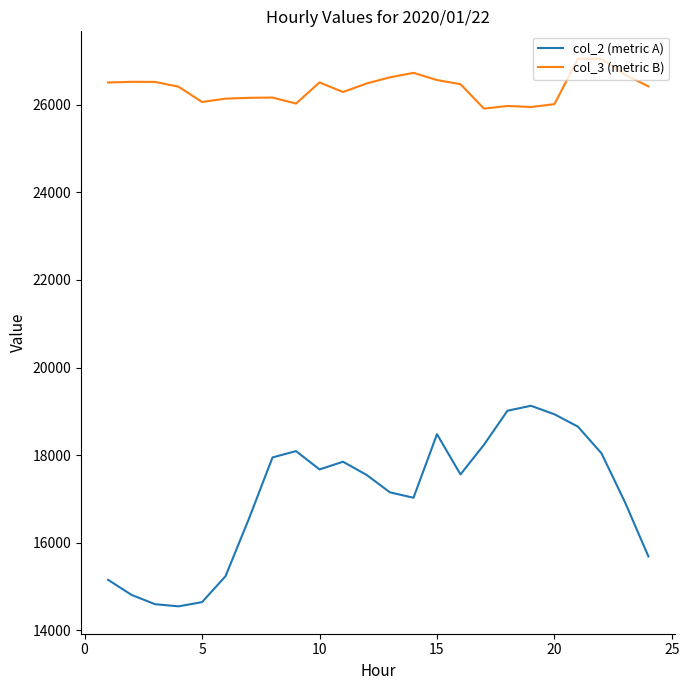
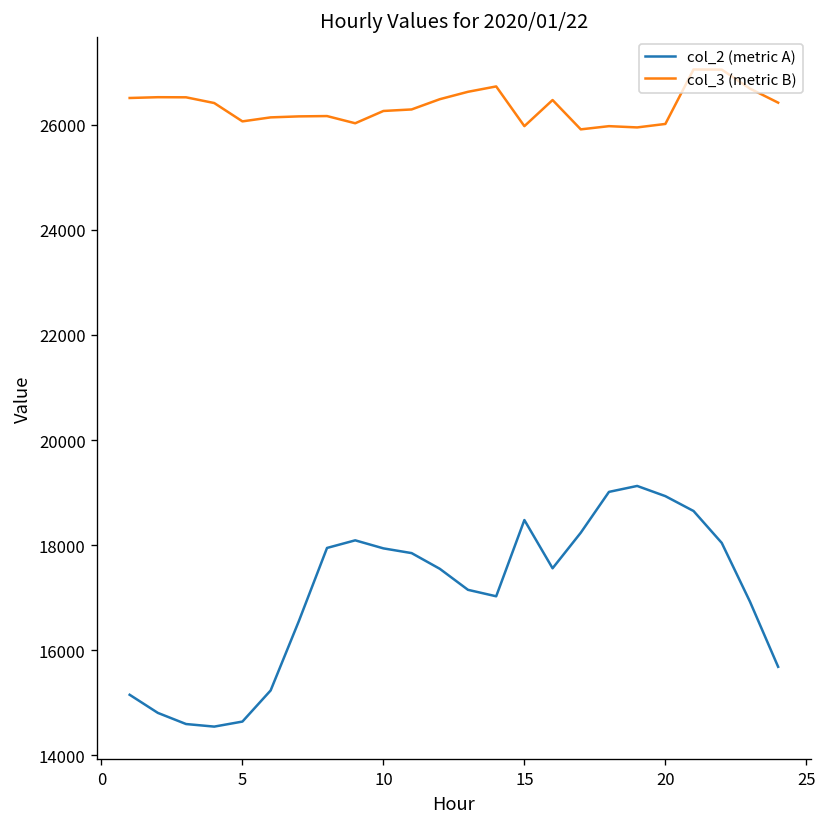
col_2 (metric A), 10: 17700 -> 17900
col_3 (metric B), 10: 26500 -> 26300
col_3 (metric B), 15: 26600 -> 26000
